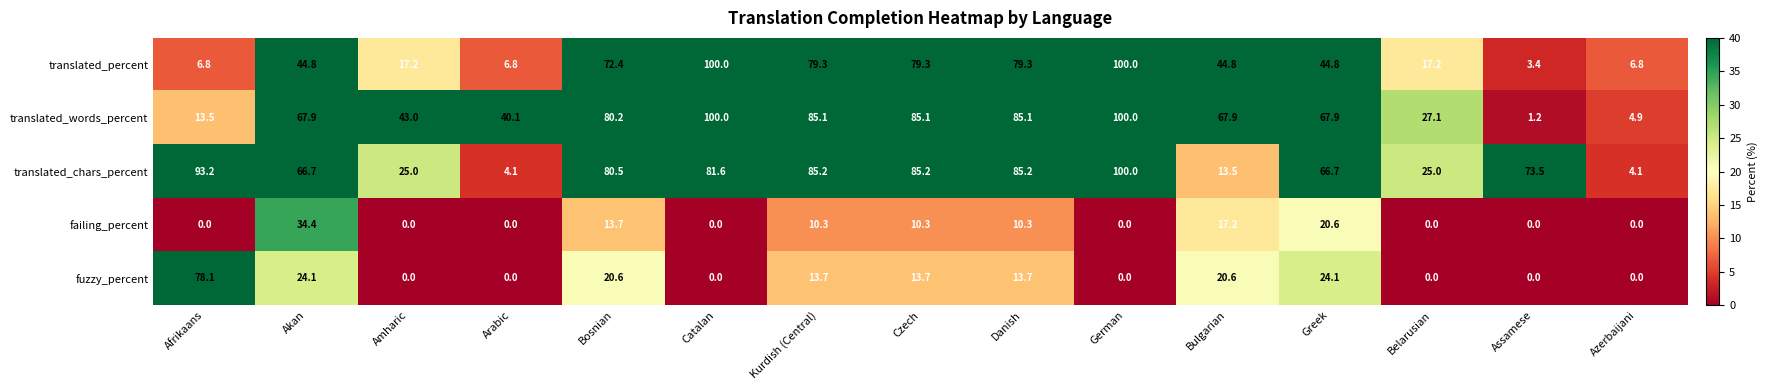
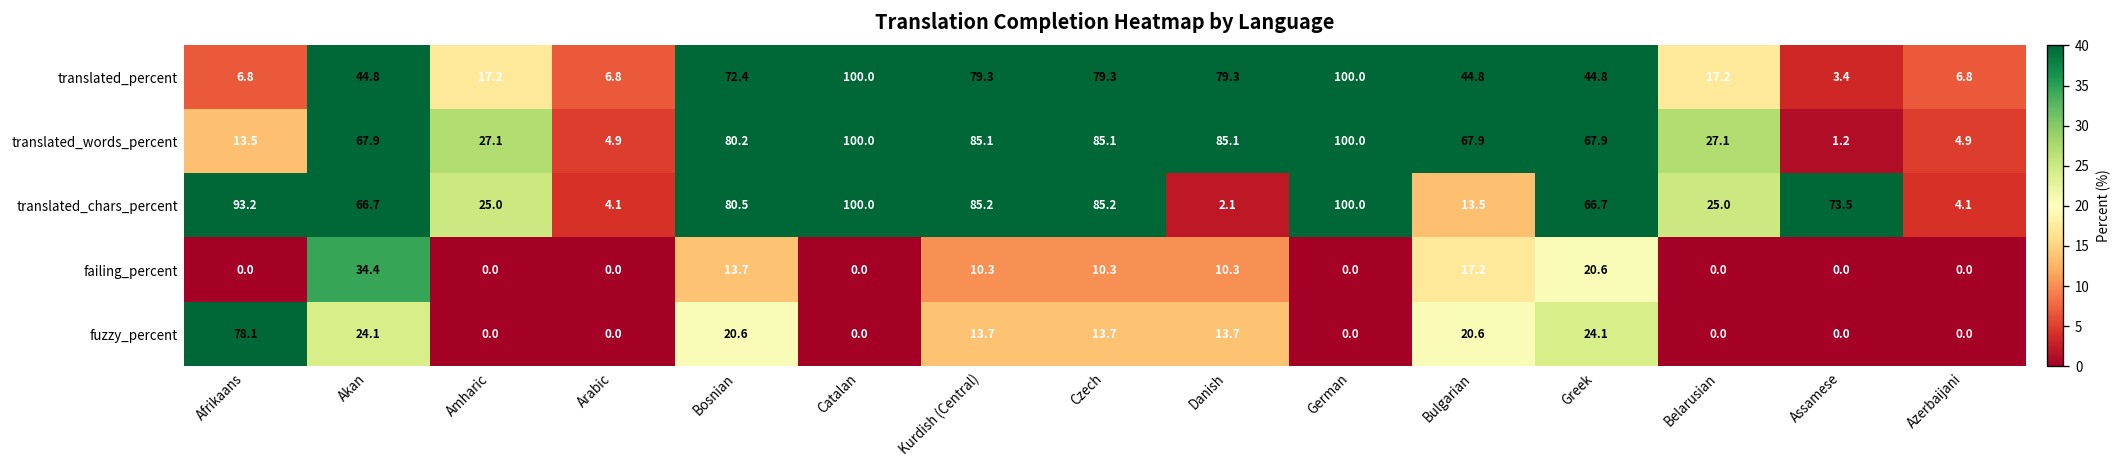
translated_words_percent, Amharic: 43.0 -> 27.1
translated_words_percent, Arabic: 40.1 -> 4.9
translated_chars_percent, Catalan: 81.6 -> 100.0
translated_chars_percent, Danish: 85.2 -> 2.1
